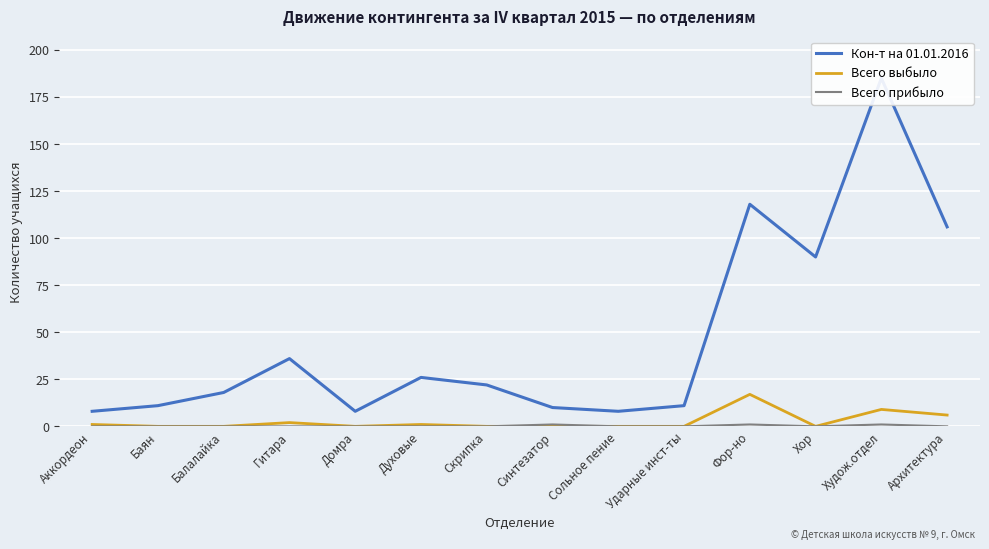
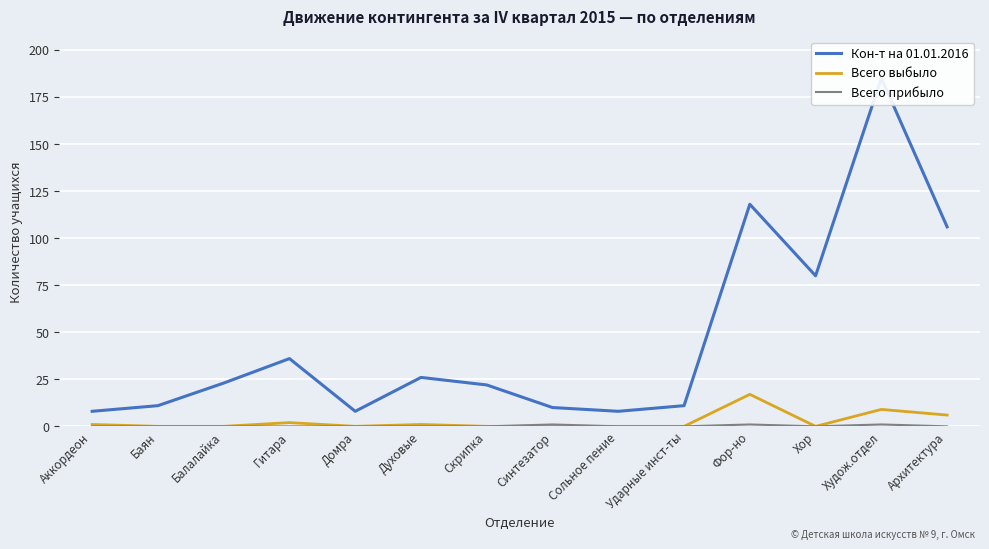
Кон-т на 01.01.2016, Балалайка: 18 -> 23
Кон-т на 01.01.2016, Хор: 90 -> 80
